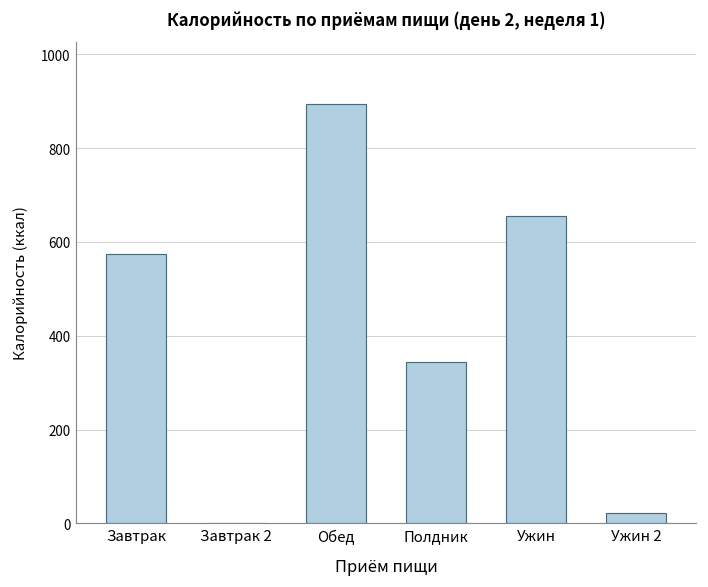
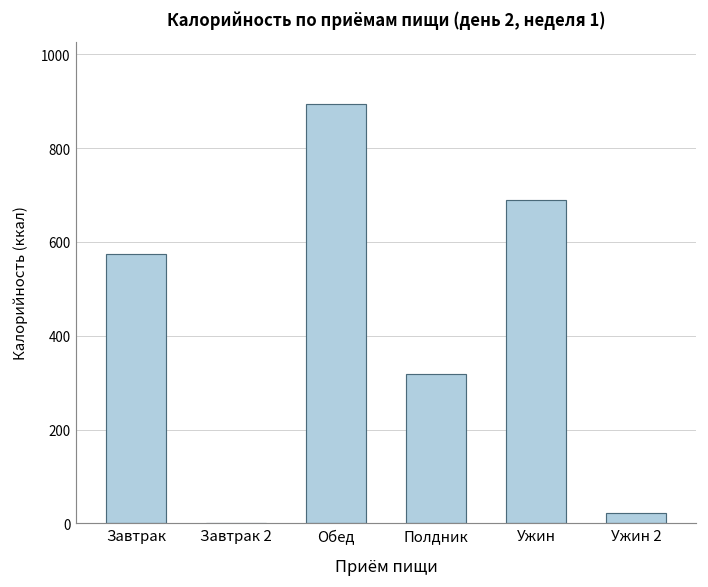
Полдник: 340 -> 320
Ужин: 660 -> 690
